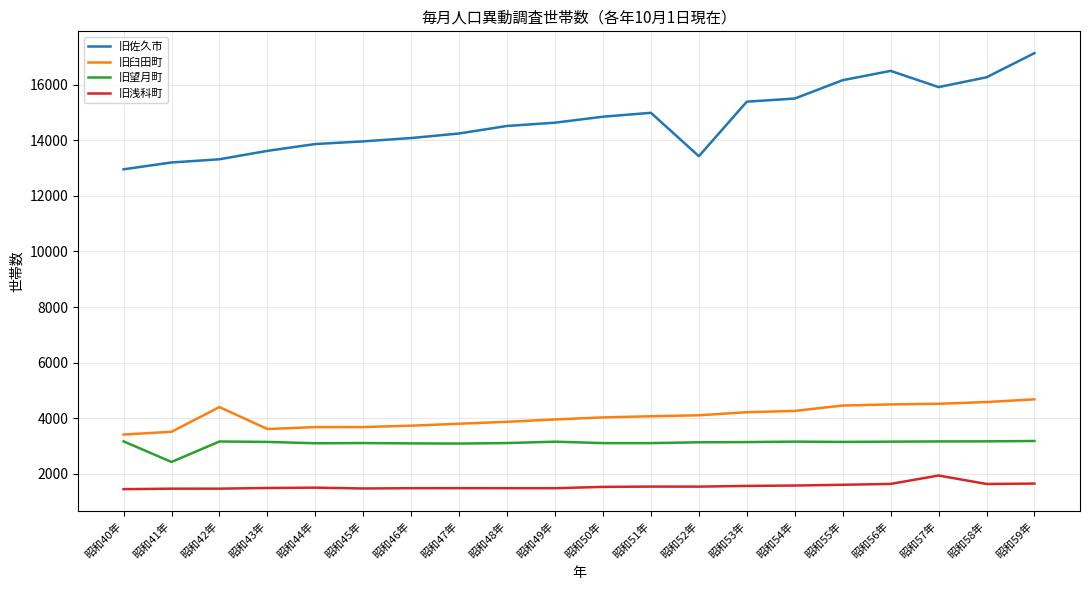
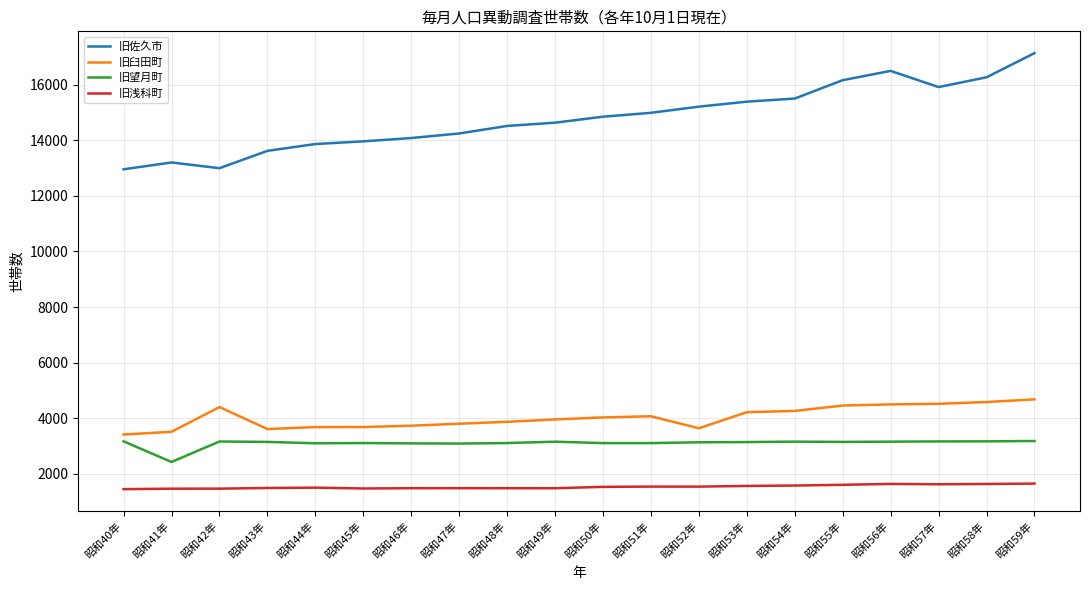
旧佐久市, 昭和42年: 13300 -> 13000
旧佐久市, 昭和52年: 13400 -> 15200
旧臼田町, 昭和52年: 4100 -> 3600
旧浅科町, 昭和57年: 1900 -> 1600
